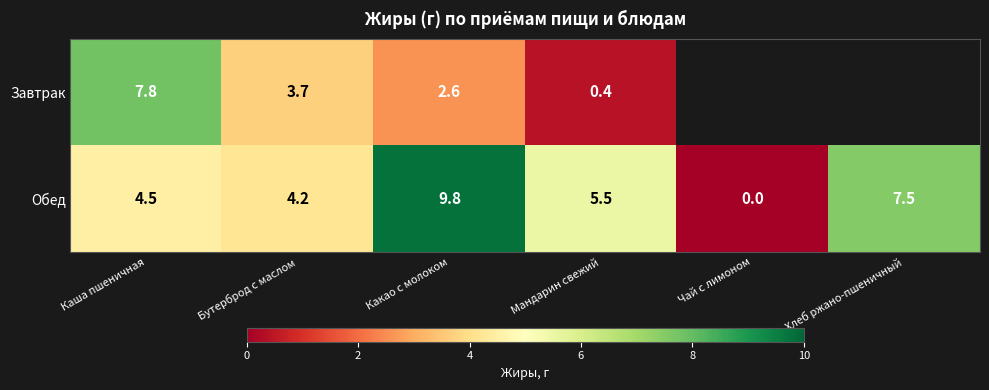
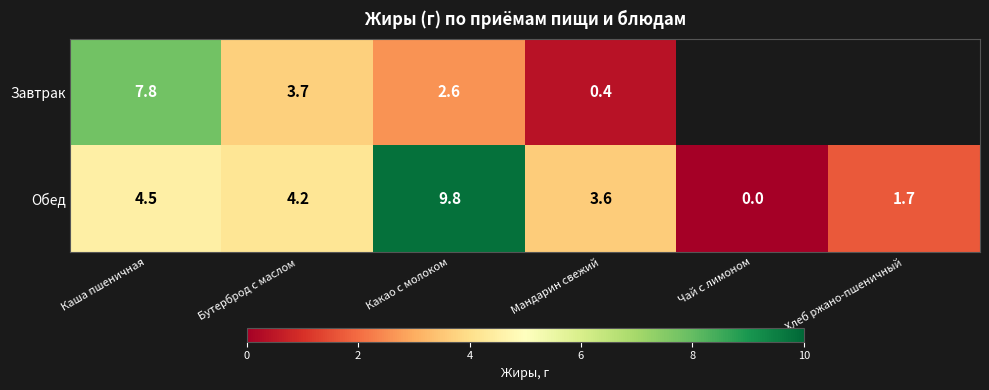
Обед, Мандарин свежий: 5.5 -> 3.6
Обед, Хлеб ржано-пшеничный: 7.5 -> 1.7
